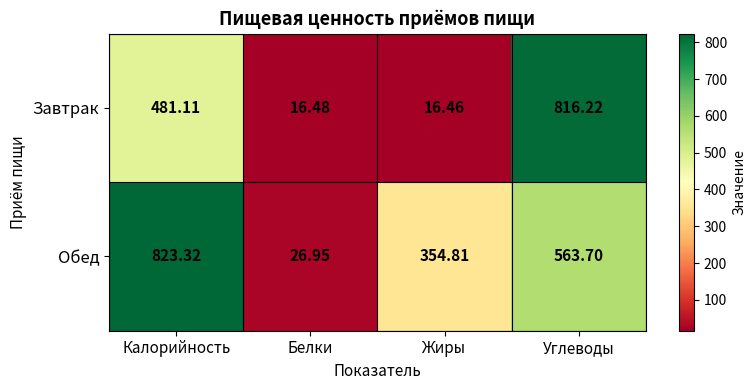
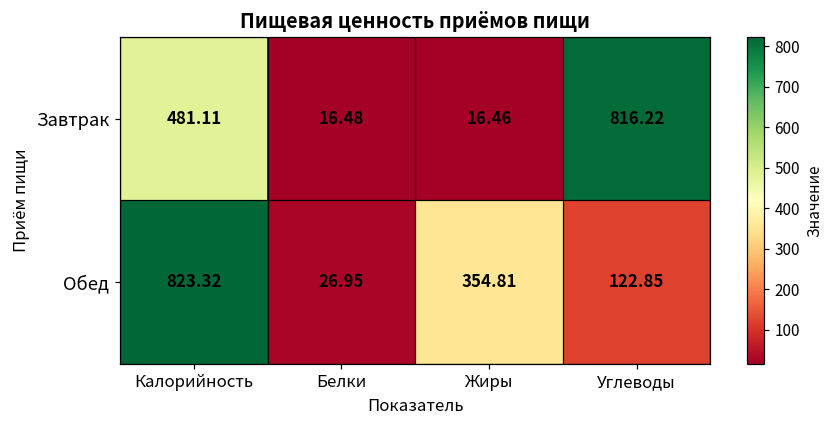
Обед, Углеводы: 563.70 -> 122.85
